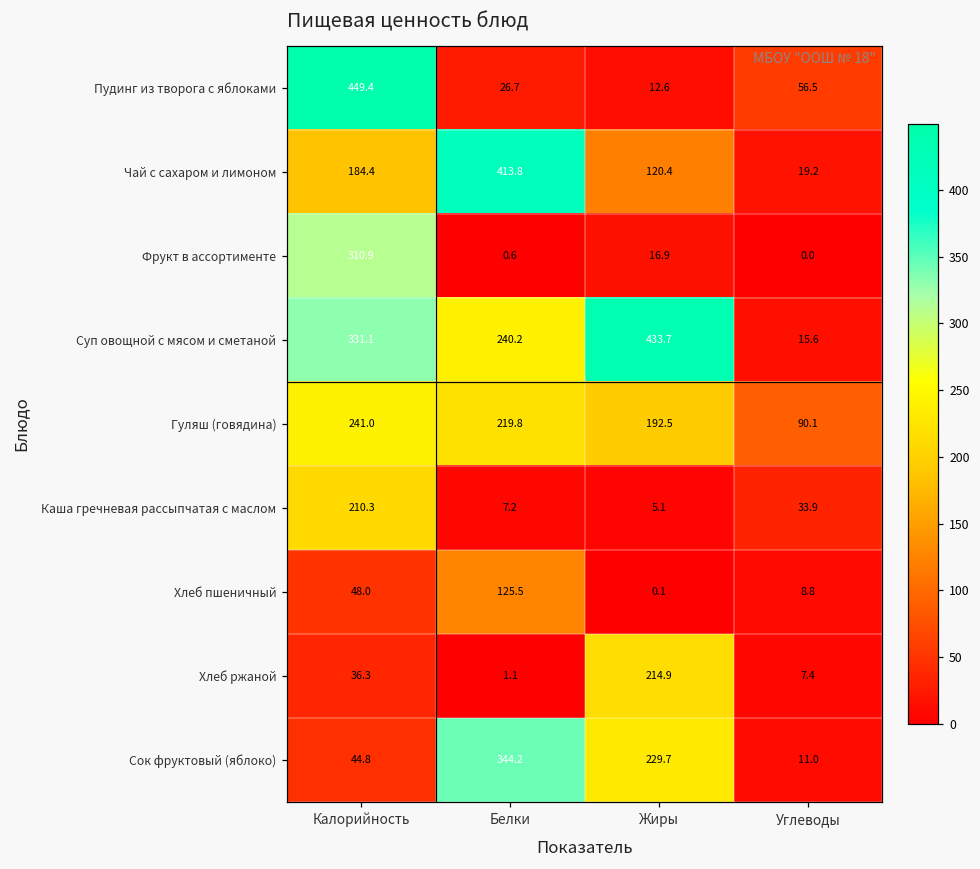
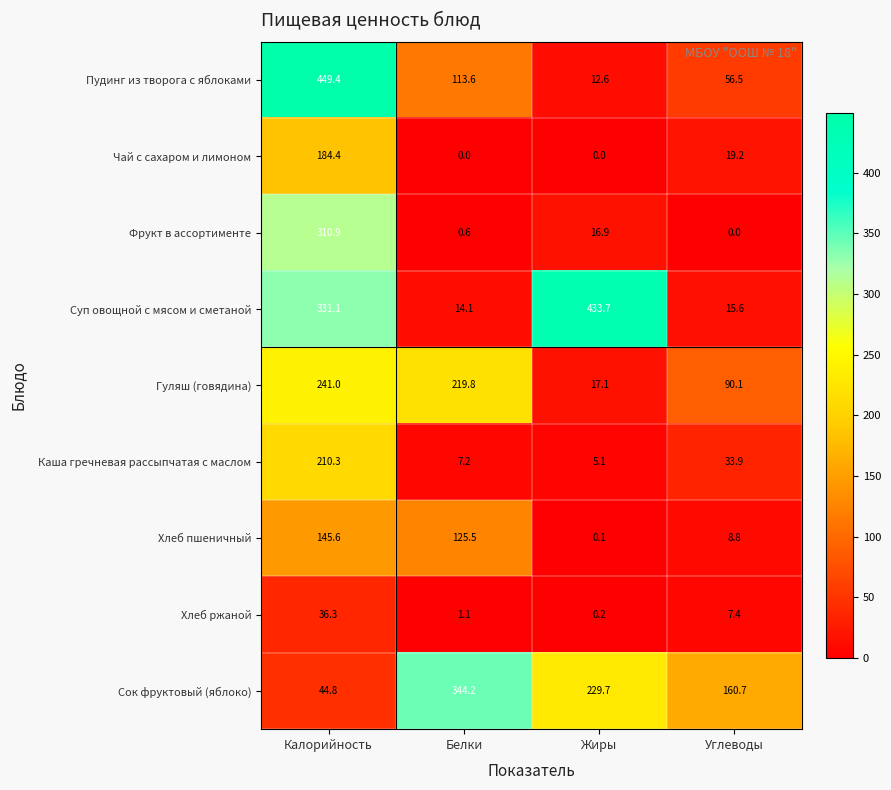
Пудинг из творога с яблоками, Белки: 26.7 -> 113.6
Чай с сахаром и лимоном, Белки: 413.8 -> 0.0
Чай с сахаром и лимоном, Жиры: 120.4 -> 0.0
Суп овощной с мясом и сметаной, Белки: 240.2 -> 14.1
Гуляш (говядина), Жиры: 192.5 -> 17.1
Хлеб пшеничный, Калорийность: 48.0 -> 145.6
Хлеб ржаной, Жиры: 214.9 -> 0.2
Сок фруктовый (яблоко), Углеводы: 11.0 -> 160.7
